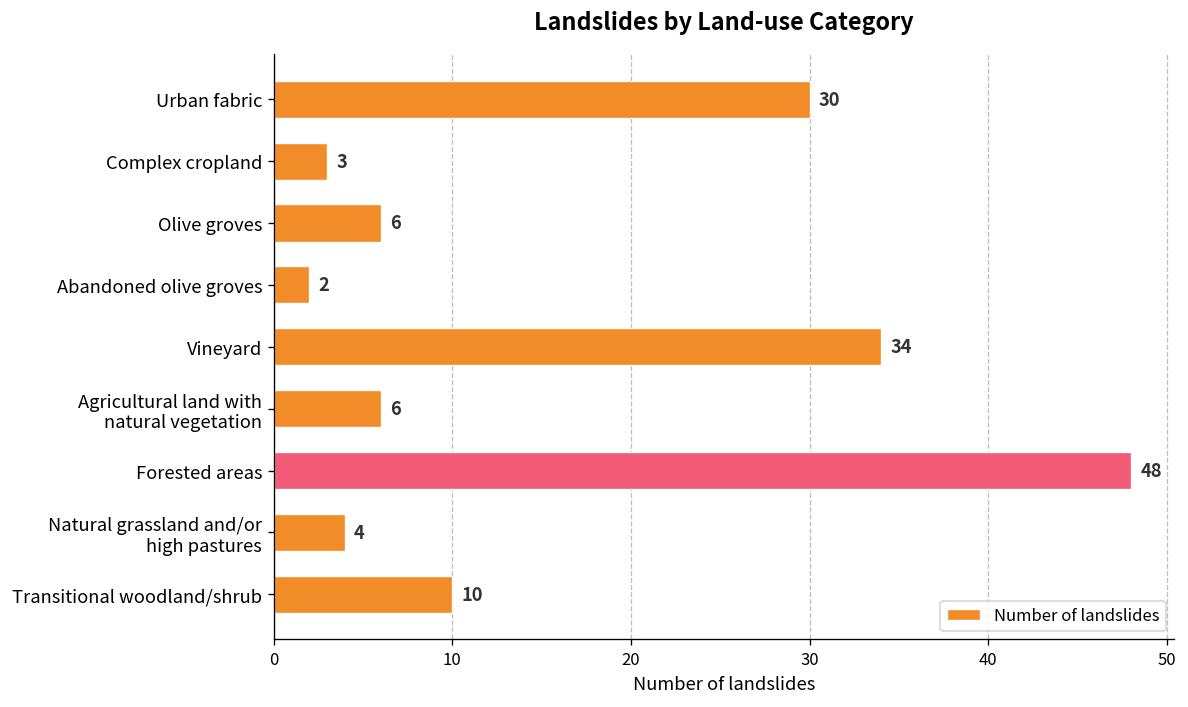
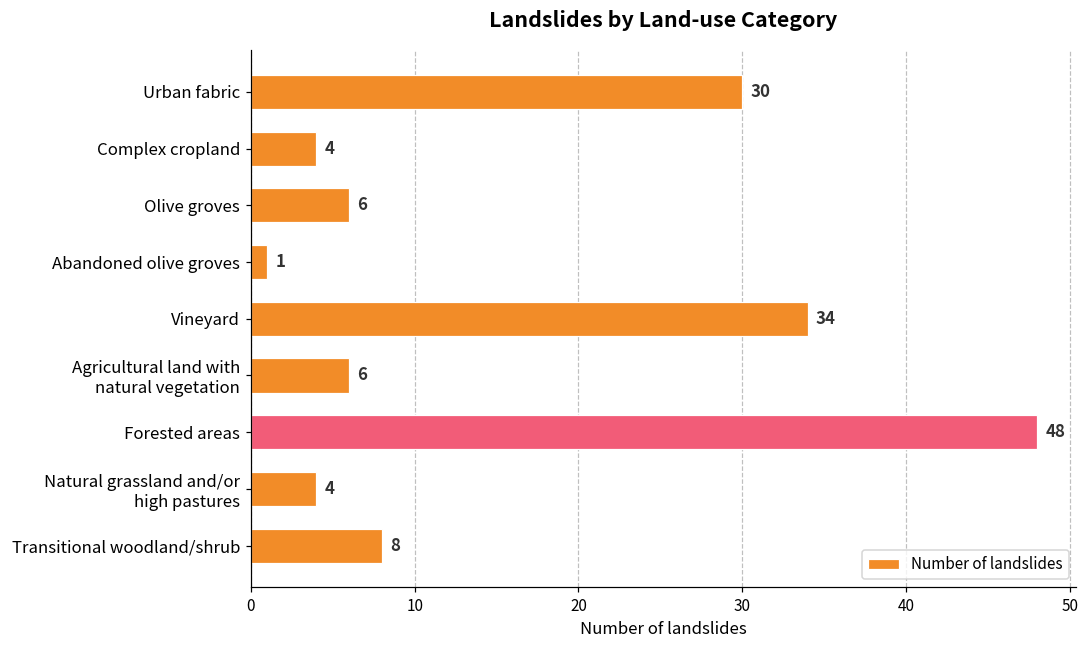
Complex cropland: 3 -> 4
Abandoned olive groves: 2 -> 1
Transitional woodland/shrub: 10 -> 8
